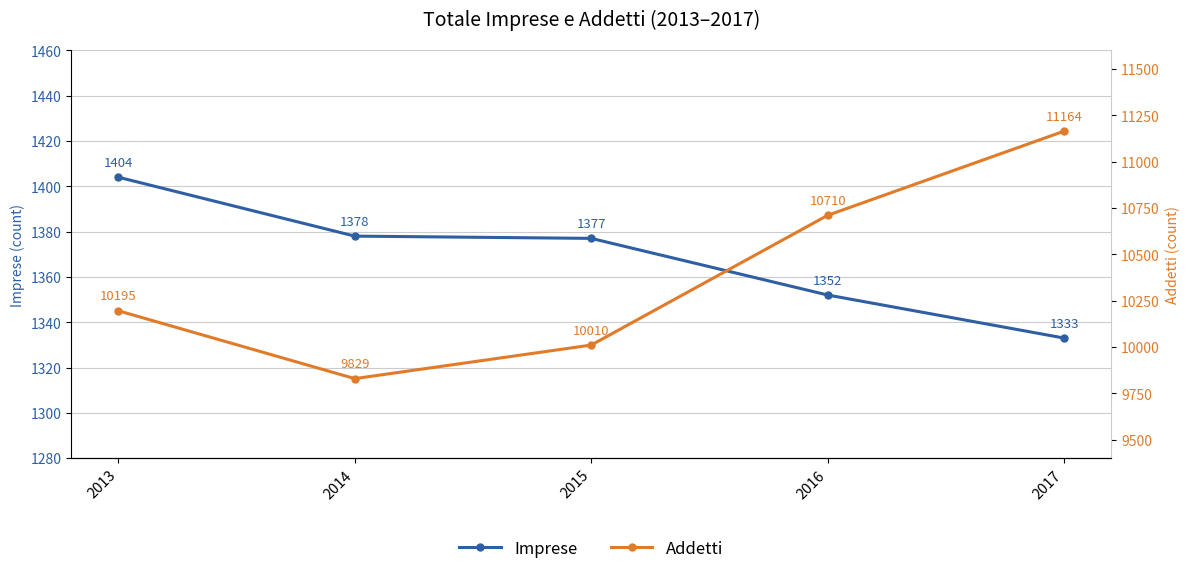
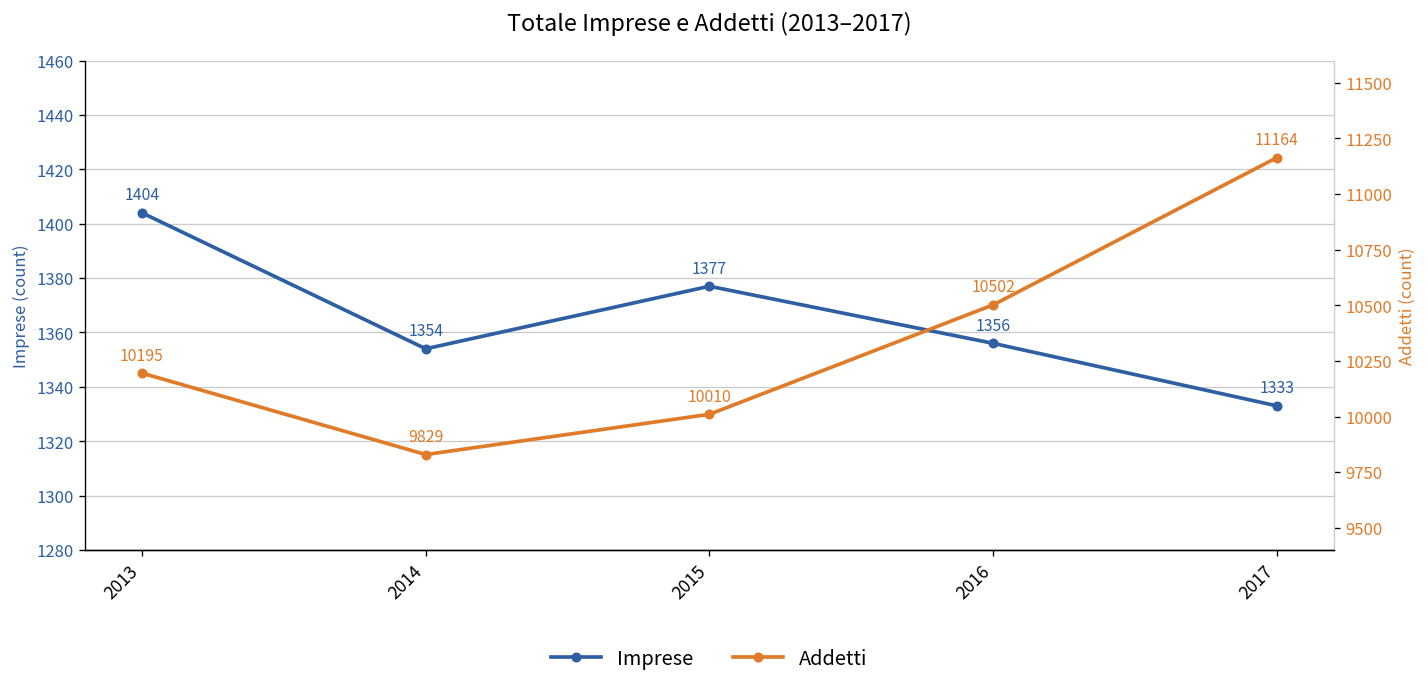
Imprese, 2014: 1378 -> 1354
Imprese, 2016: 1352 -> 1356
Addetti, 2016: 10710 -> 10502
